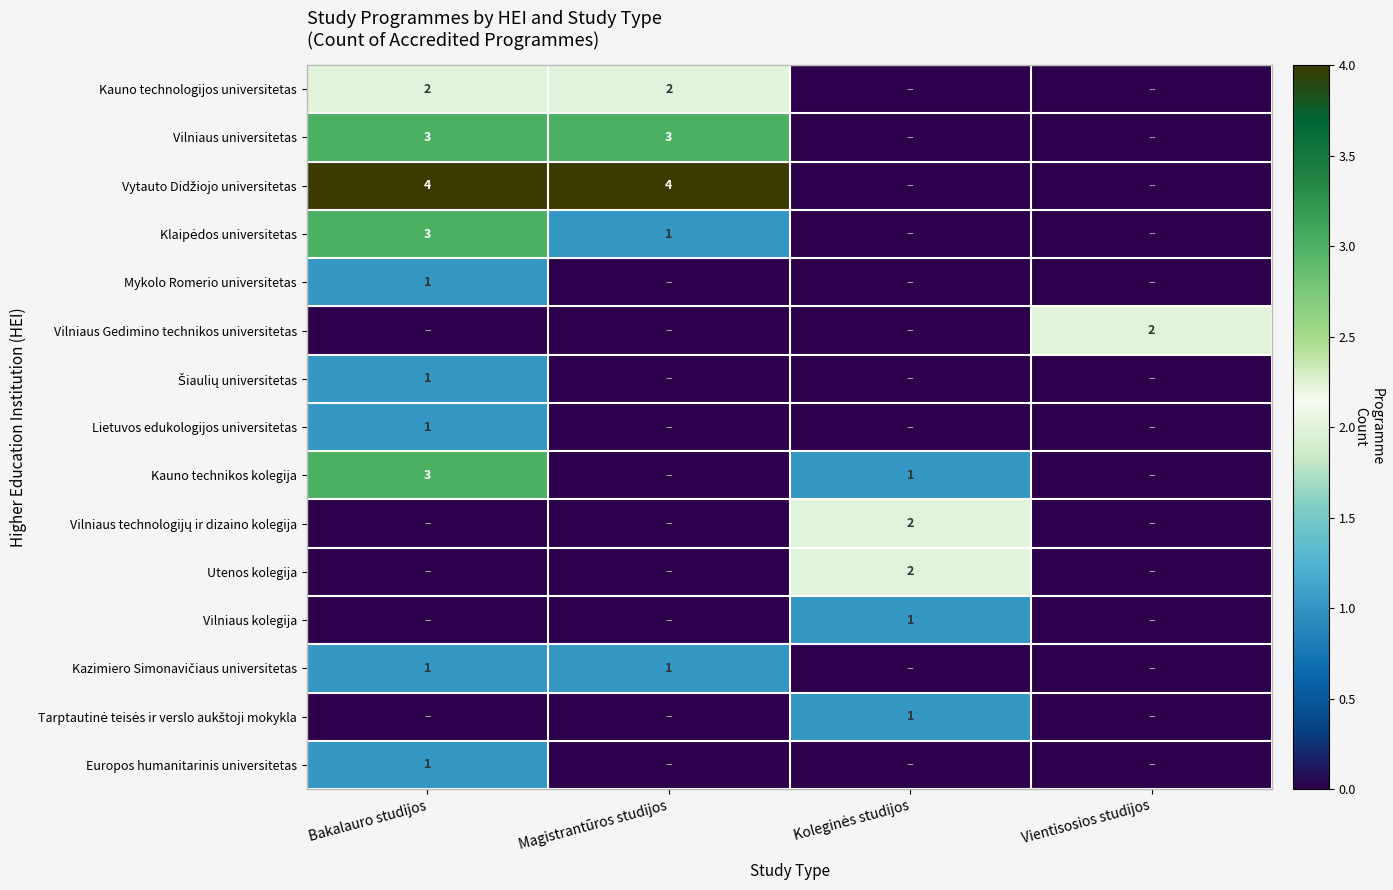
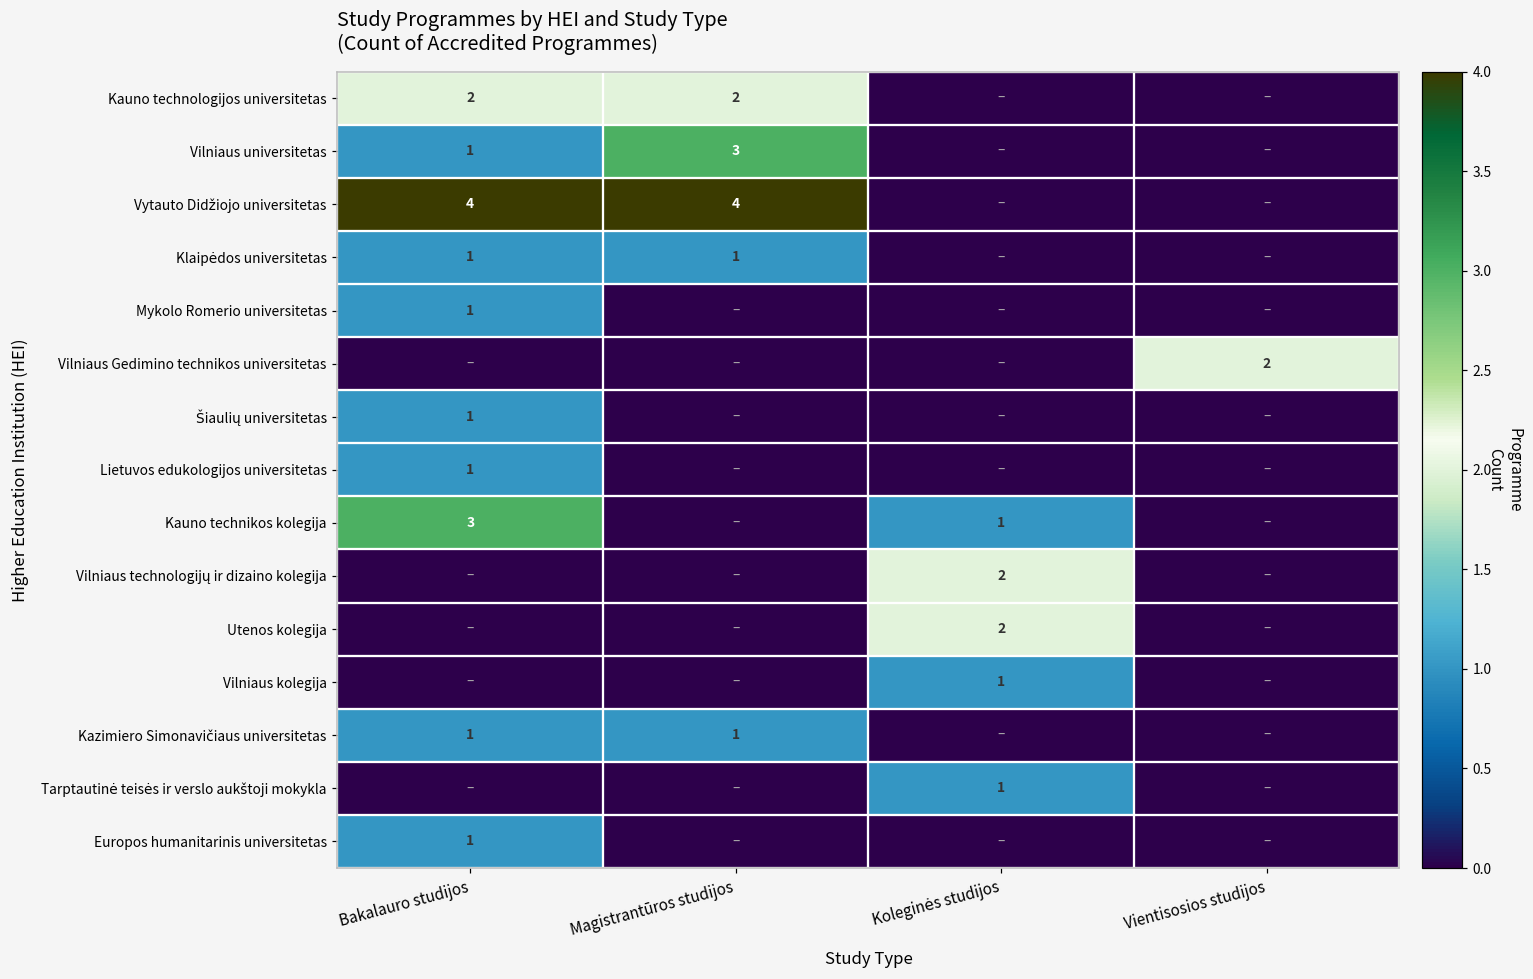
Vilniaus universitetas, Bakalauro studijos: 3 -> 1
Klaipėdos universitetas, Bakalauro studijos: 3 -> 1
